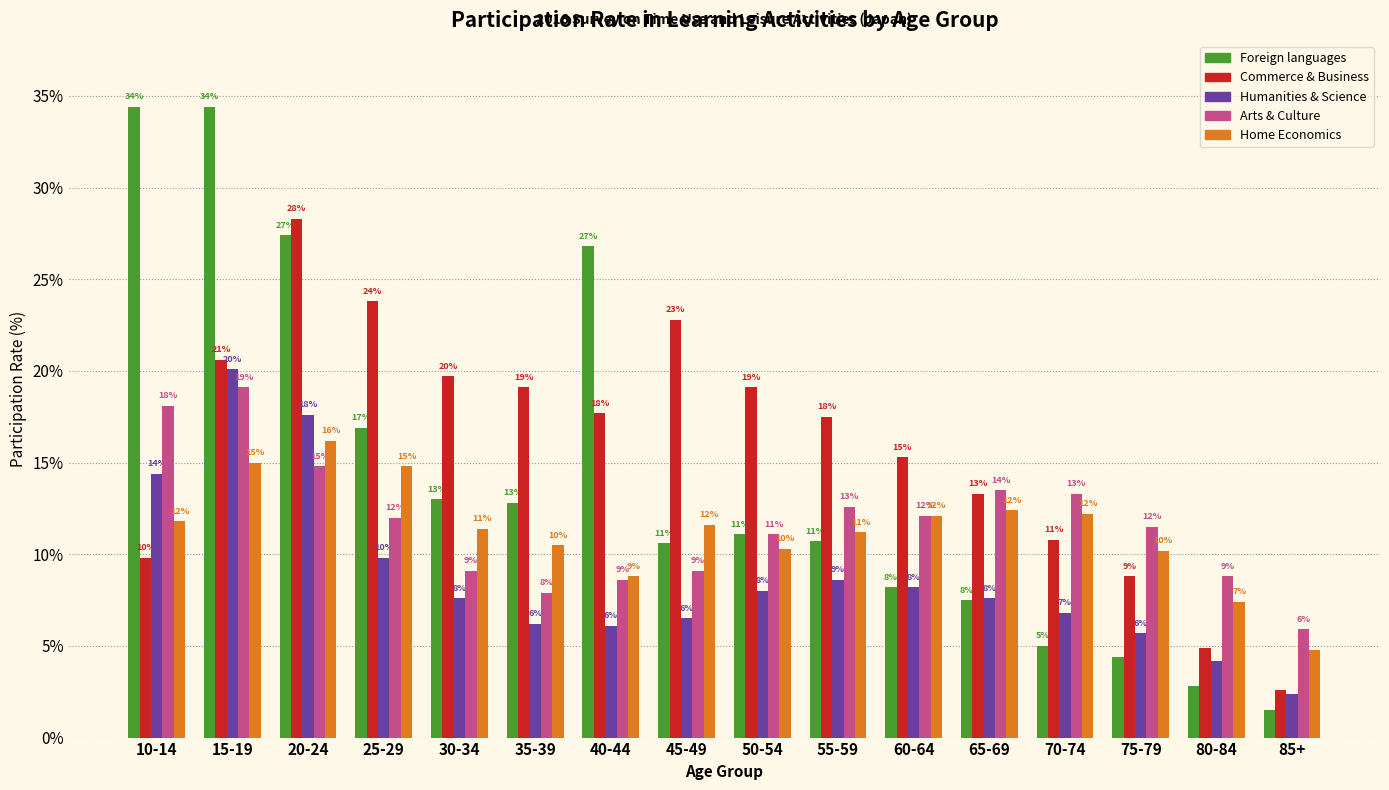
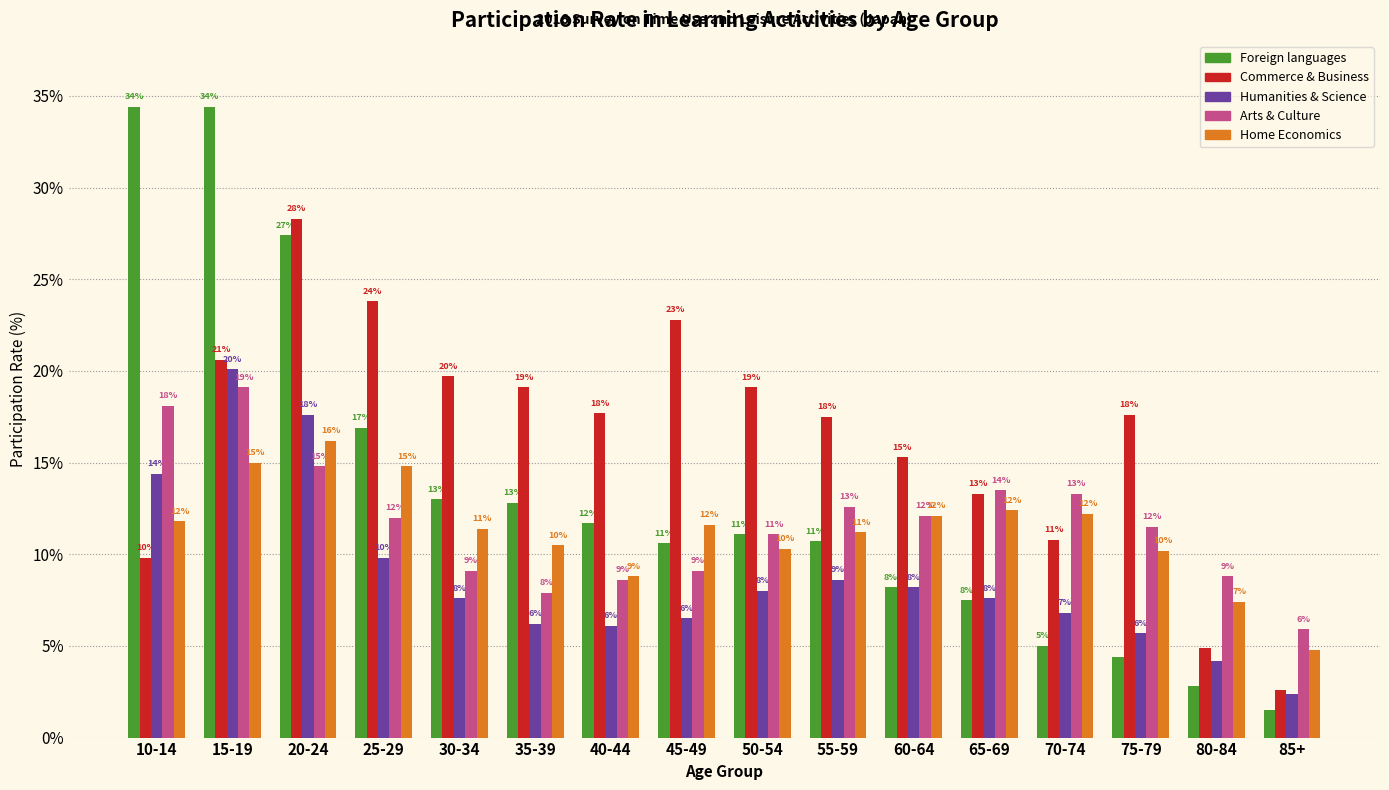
Foreign languages, 40-44: 27% -> 12%
Commerce & Business, 75-79: 9% -> 18%
